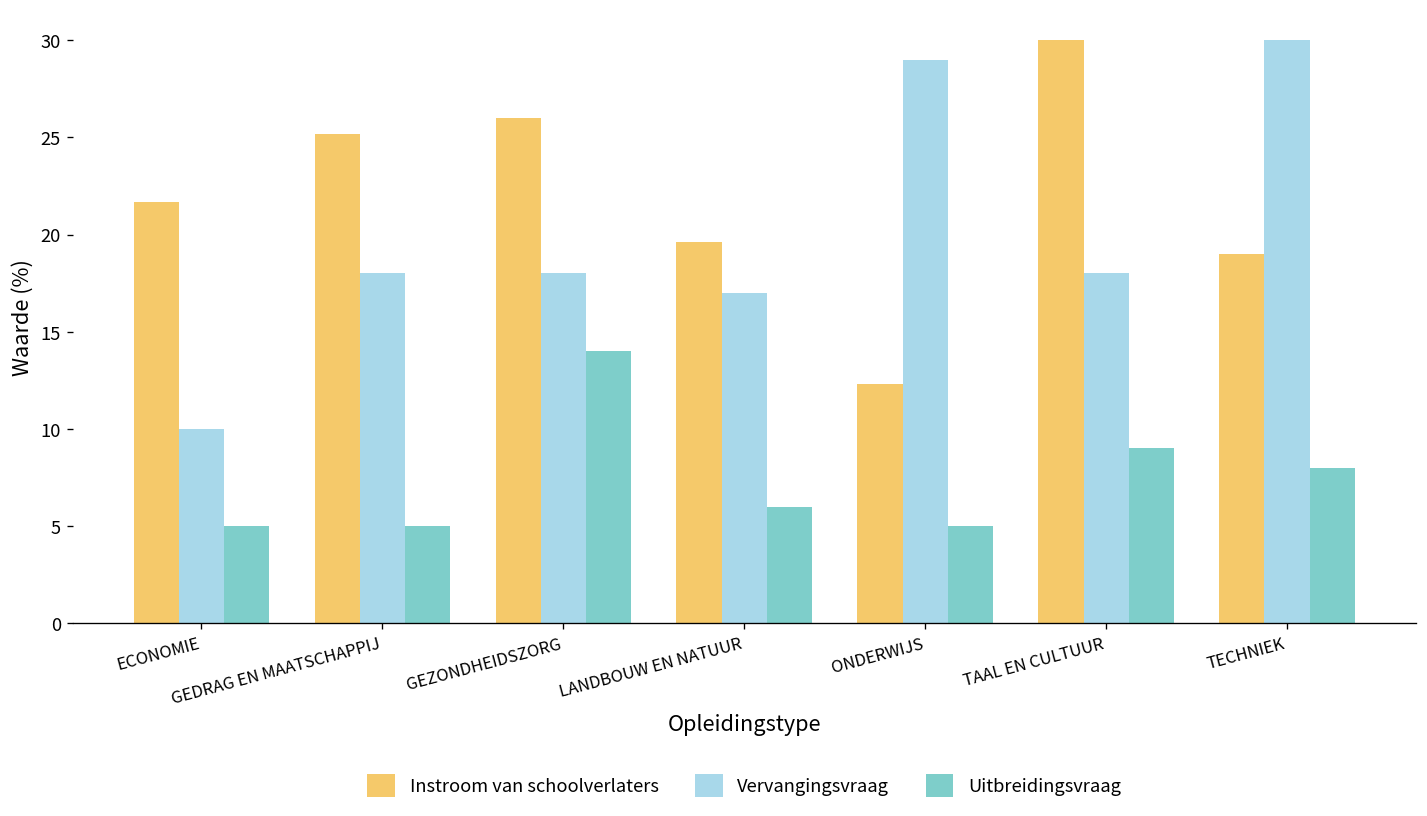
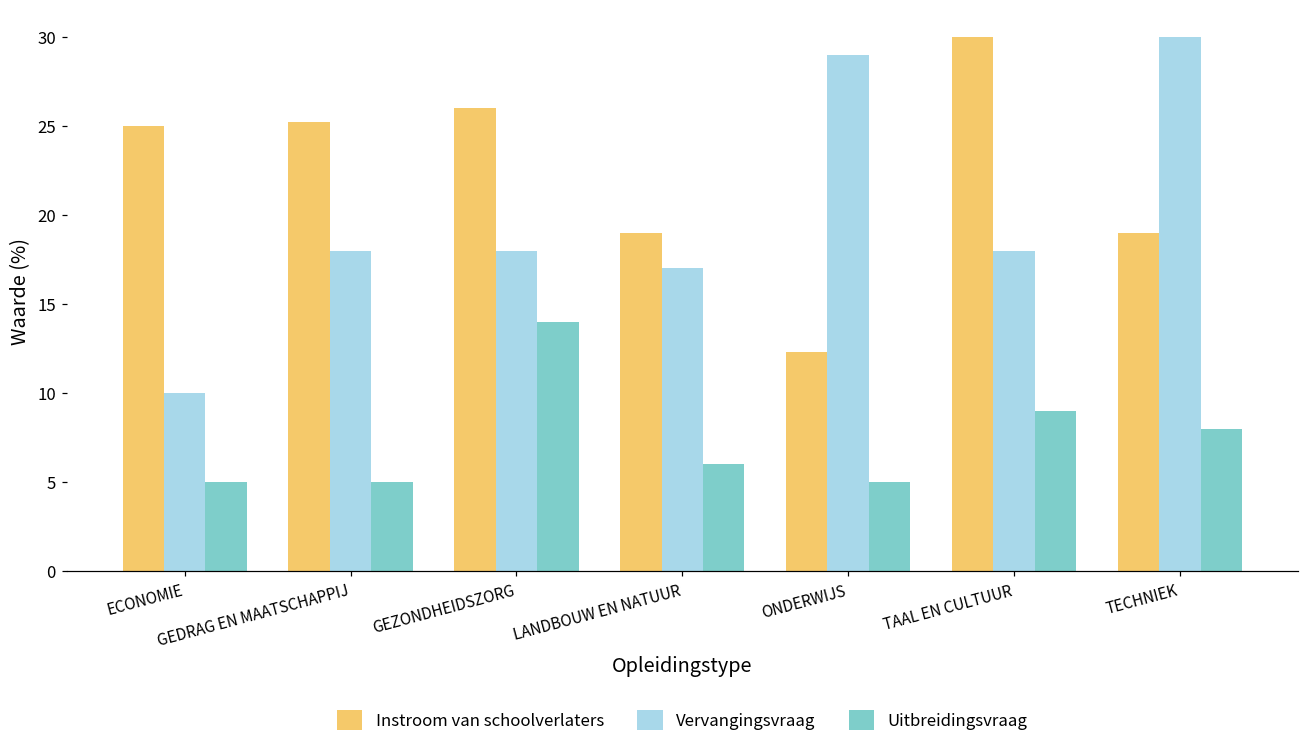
Instroom van schoolverlaters, ECONOMIE: 21.7 -> 25.0
Instroom van schoolverlaters, LANDBOUW EN NATUUR: 19.6 -> 19.0
